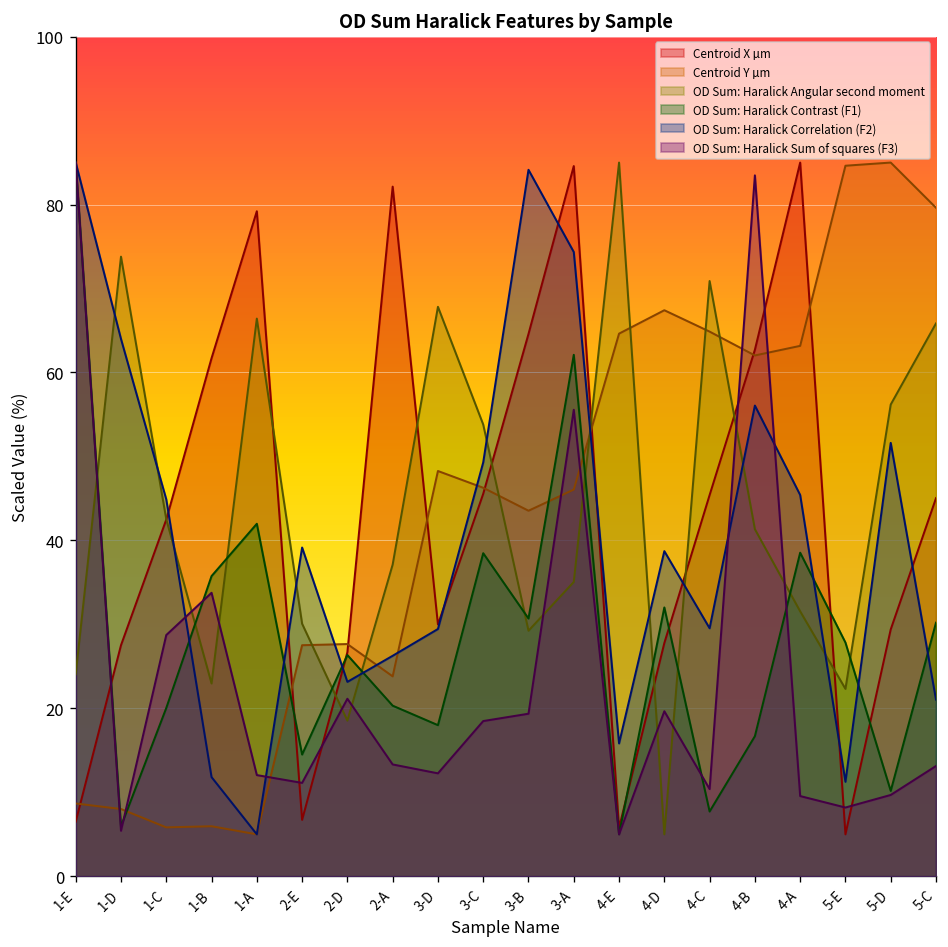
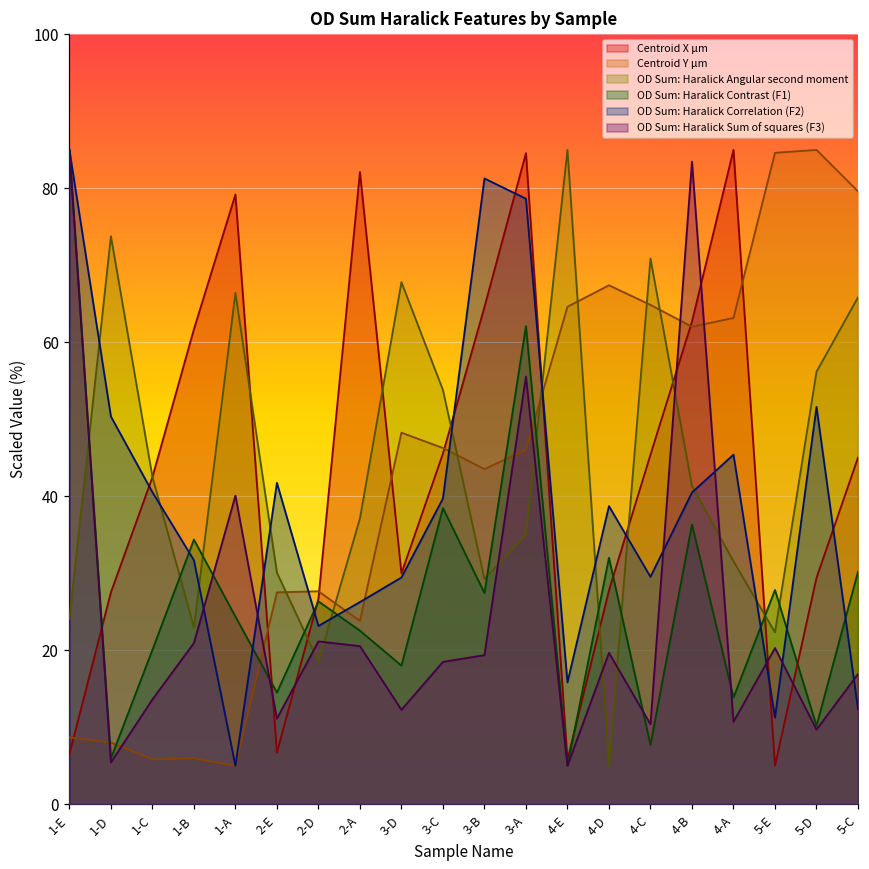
OD Sum: Haralick Correlation (F2), 1-D: 64 -> 50
OD Sum: Haralick Correlation (F2), 1-C: 45 -> 41
OD Sum: Haralick Sum of squares (F3), 1-C: 29 -> 14
OD Sum: Haralick Contrast (F1), 1-B: 36 -> 34
OD Sum: Haralick Correlation (F2), 1-B: 12 -> 32
OD Sum: Haralick Sum of squares (F3), 1-B: 34 -> 21
OD Sum: Haralick Contrast (F1), 1-A: 42 -> 24
OD Sum: Haralick Sum of squares (F3), 1-A: 12 -> 40
OD Sum: Haralick Correlation (F2), 2-E: 39 -> 42
OD Sum: Haralick Contrast (F1), 2-A: 20 -> 23
OD Sum: Haralick Sum of squares (F3), 2-A: 13 -> 21
OD Sum: Haralick Correlation (F2), 3-C: 49 -> 40
OD Sum: Haralick Contrast (F1), 3-B: 31 -> 27
OD Sum: Haralick Correlation (F2), 3-B: 84 -> 81
OD Sum: Haralick Correlation (F2), 3-A: 74 -> 79
OD Sum: Haralick Contrast (F1), 4-B: 17 -> 36
OD Sum: Haralick Correlation (F2), 4-B: 56 -> 40
OD Sum: Haralick Contrast (F1), 4-A: 39 -> 14
OD Sum: Haralick Sum of squares (F3), 4-A: 10 -> 11
OD Sum: Haralick Sum of squares (F3), 5-E: 8 -> 20
OD Sum: Haralick Correlation (F2), 5-C: 21 -> 12
OD Sum: Haralick Sum of squares (F3), 5-C: 13 -> 17
